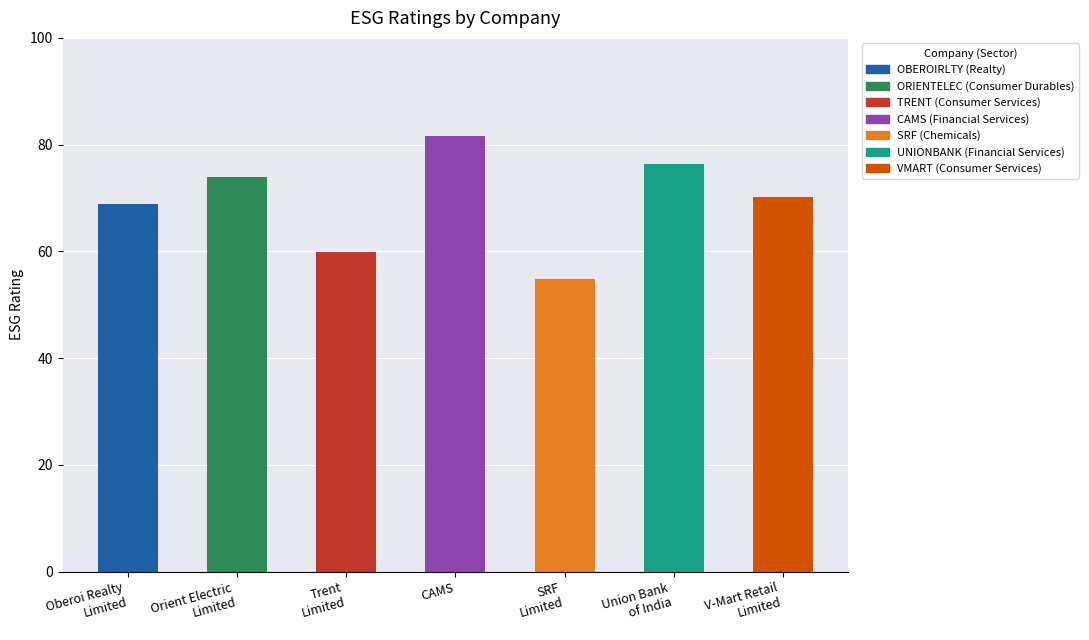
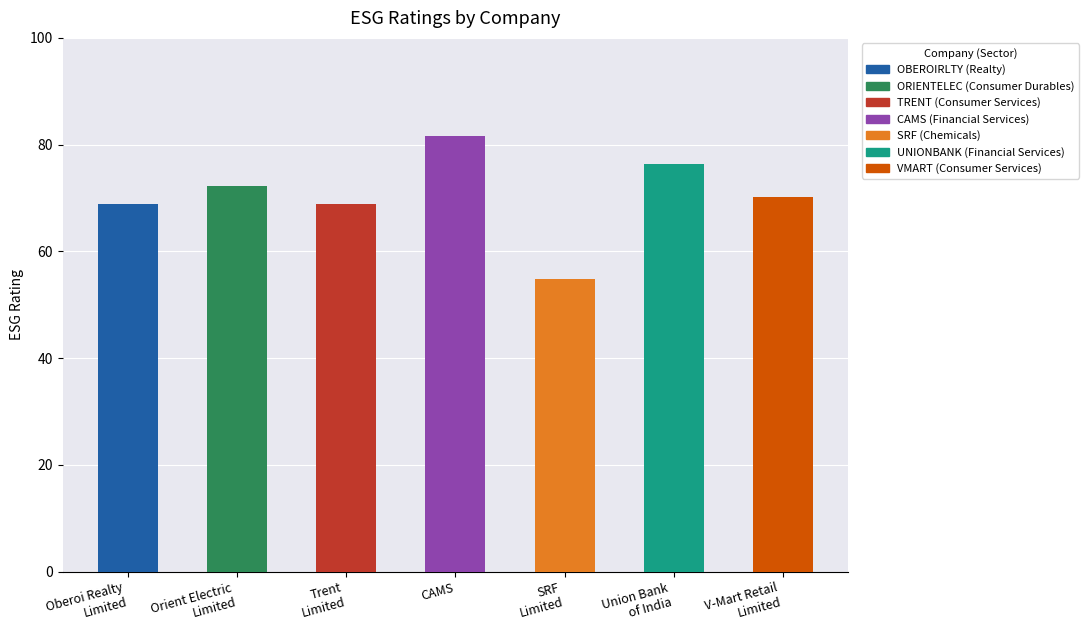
Orient Electric Limited: 74 -> 72
Trent Limited: 60 -> 69
